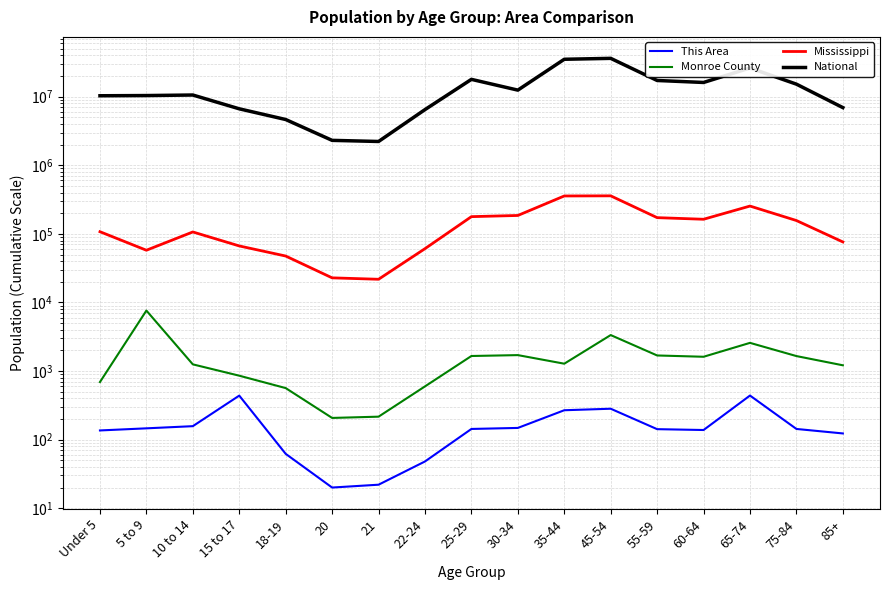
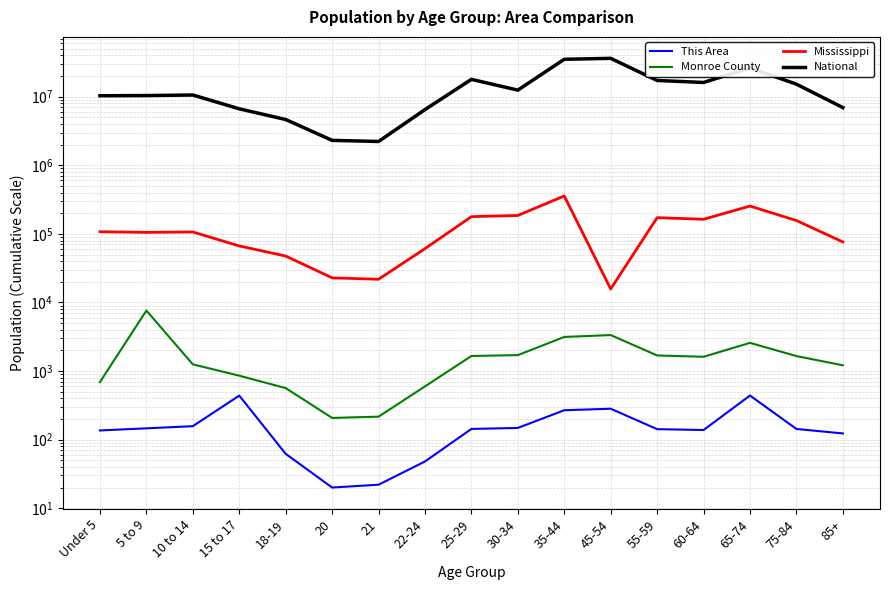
Mississippi, 5 to 9: 60000 -> 110000
Monroe County, 35-44: 1300 -> 3000
Mississippi, 45-54: 400000 -> 16000
